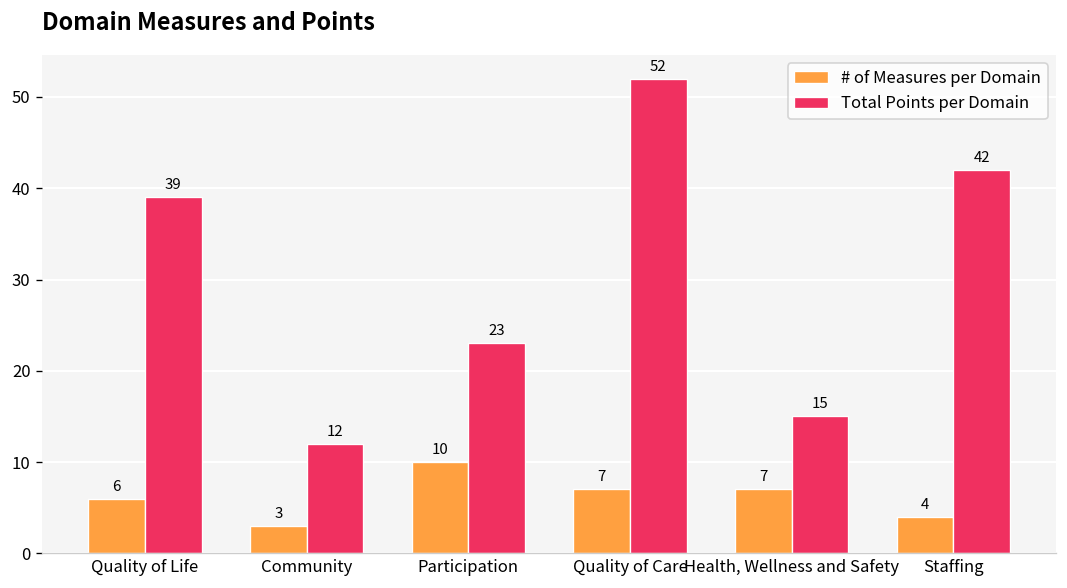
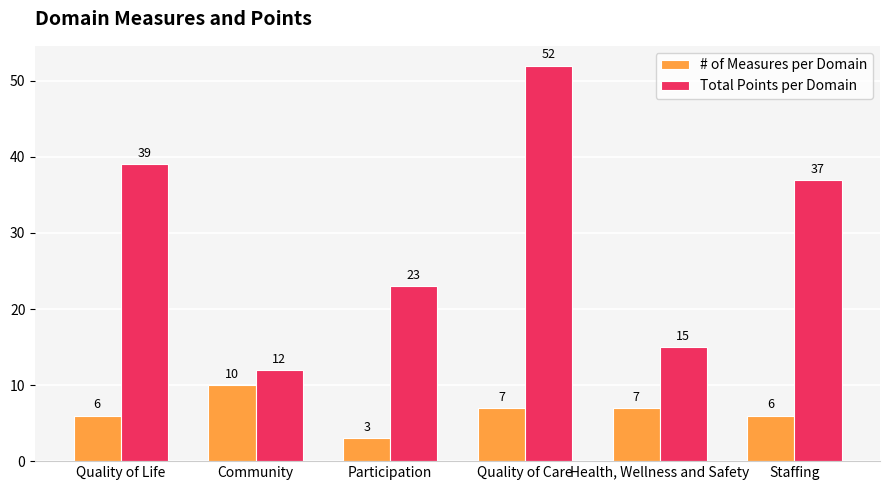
# of Measures per Domain, Community: 3 -> 10
# of Measures per Domain, Participation: 10 -> 3
# of Measures per Domain, Staffing: 4 -> 6
Total Points per Domain, Staffing: 42 -> 37
